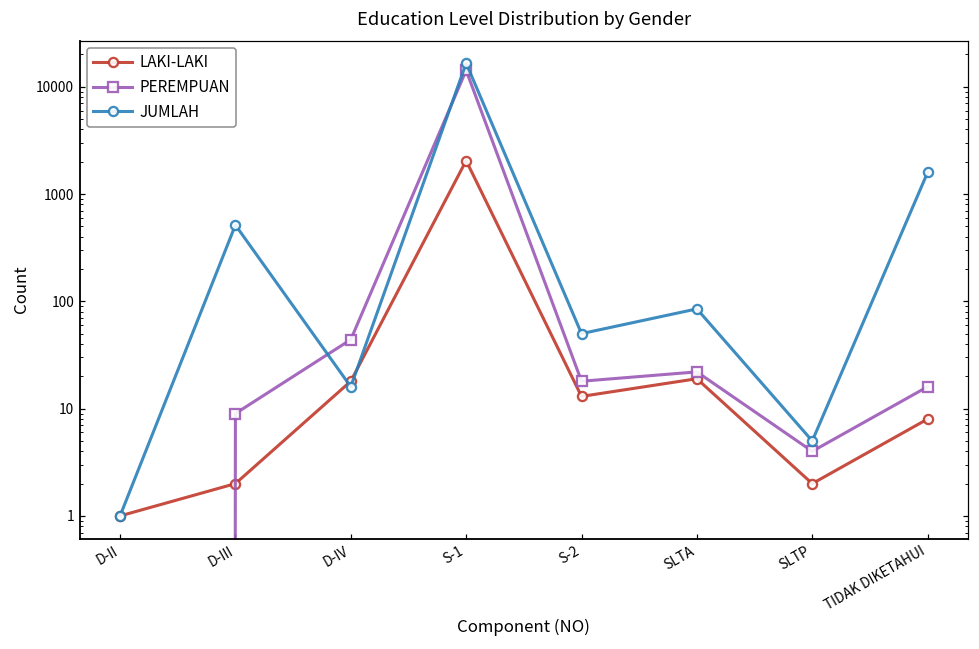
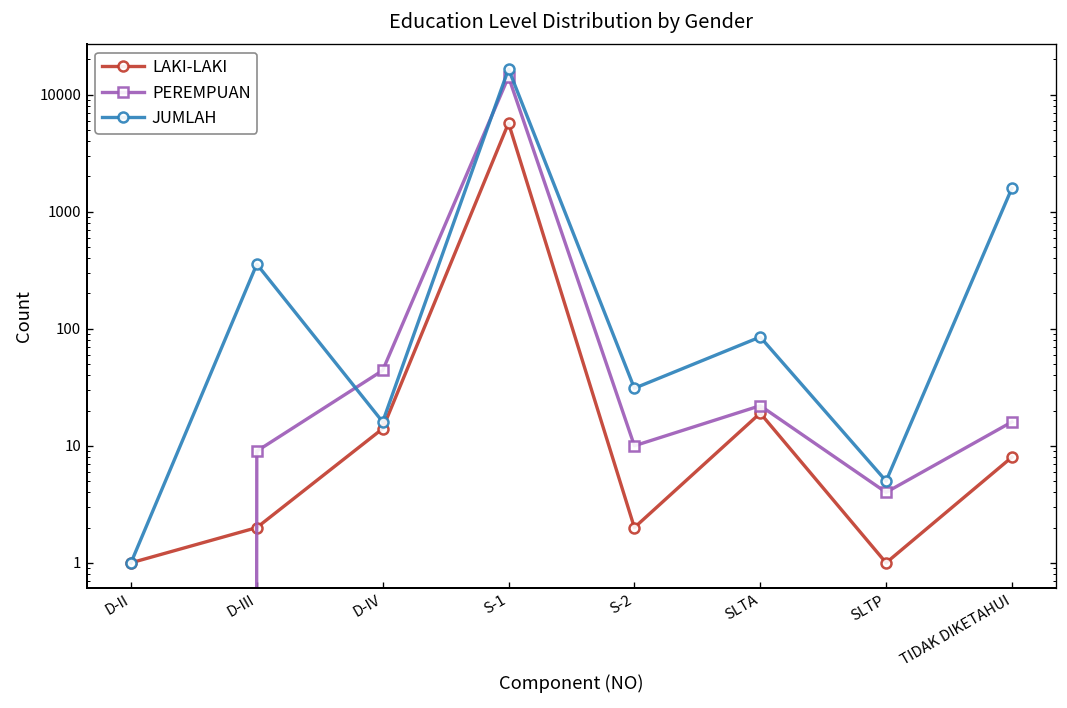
JUMLAH, D-III: 500 -> 360
LAKI-LAKI, D-IV: 18 -> 14
LAKI-LAKI, S-1: 2000 -> 6000
LAKI-LAKI, S-2: 13 -> 2
PEREMPUAN, S-2: 18 -> 10
JUMLAH, S-2: 50 -> 31
LAKI-LAKI, SLTP: 2 -> 1
